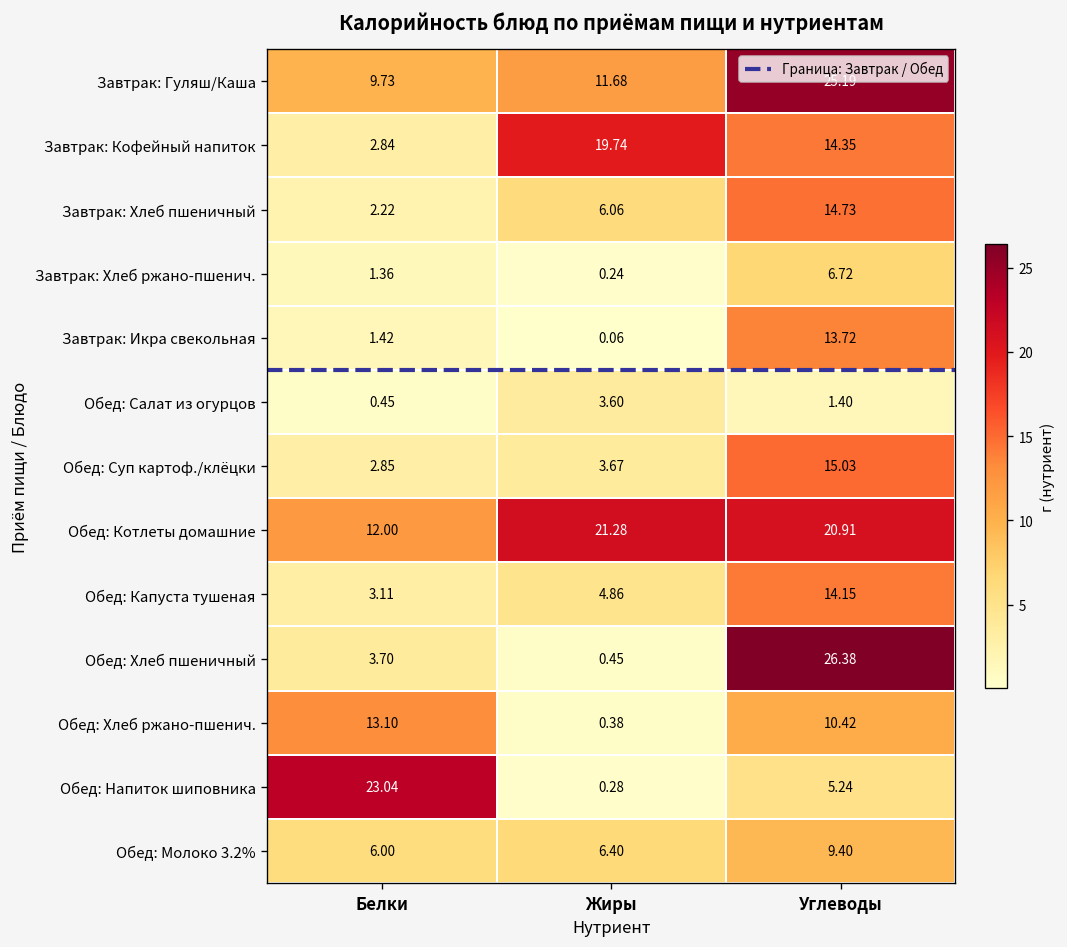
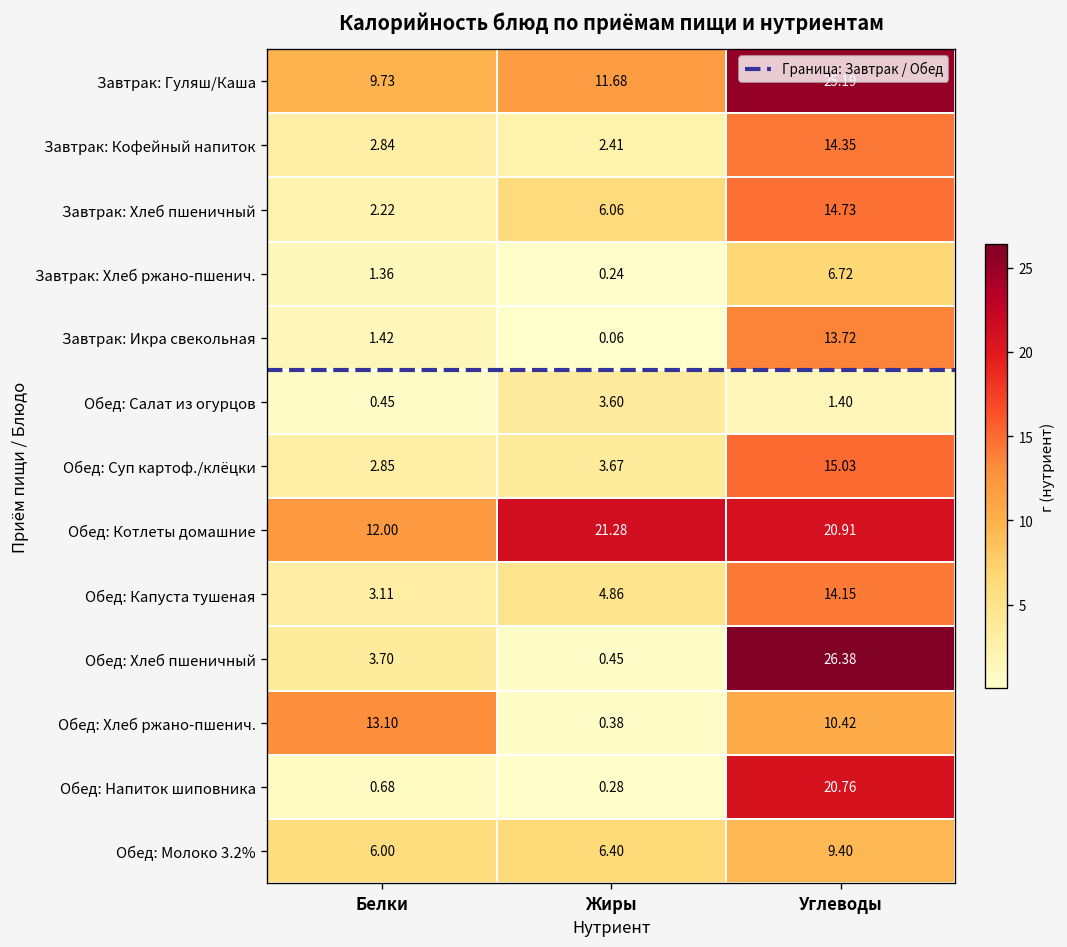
Завтрак: Кофейный напиток, Жиры: 19.74 -> 2.41
Обед: Напиток шиповника, Белки: 23.04 -> 0.68
Обед: Напиток шиповника, Углеводы: 5.24 -> 20.76
